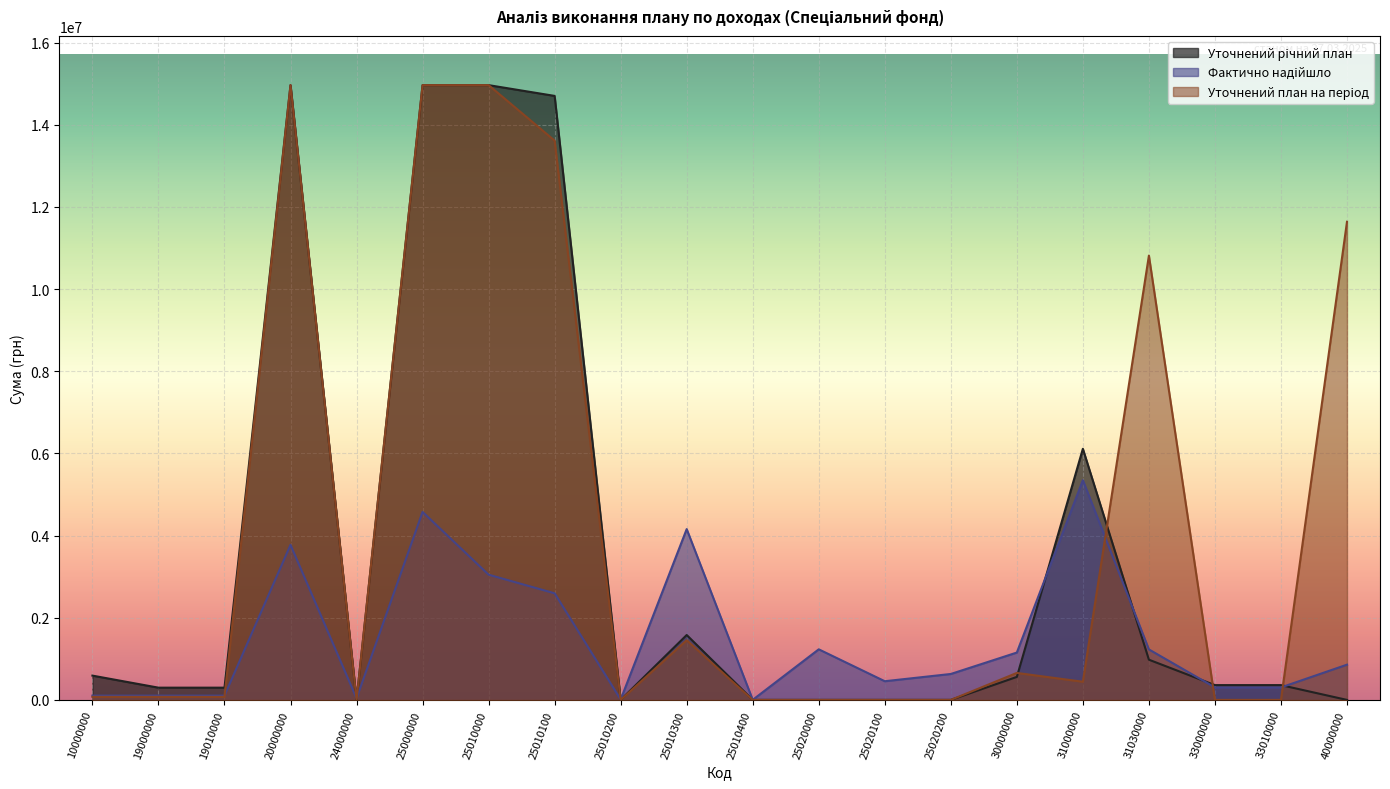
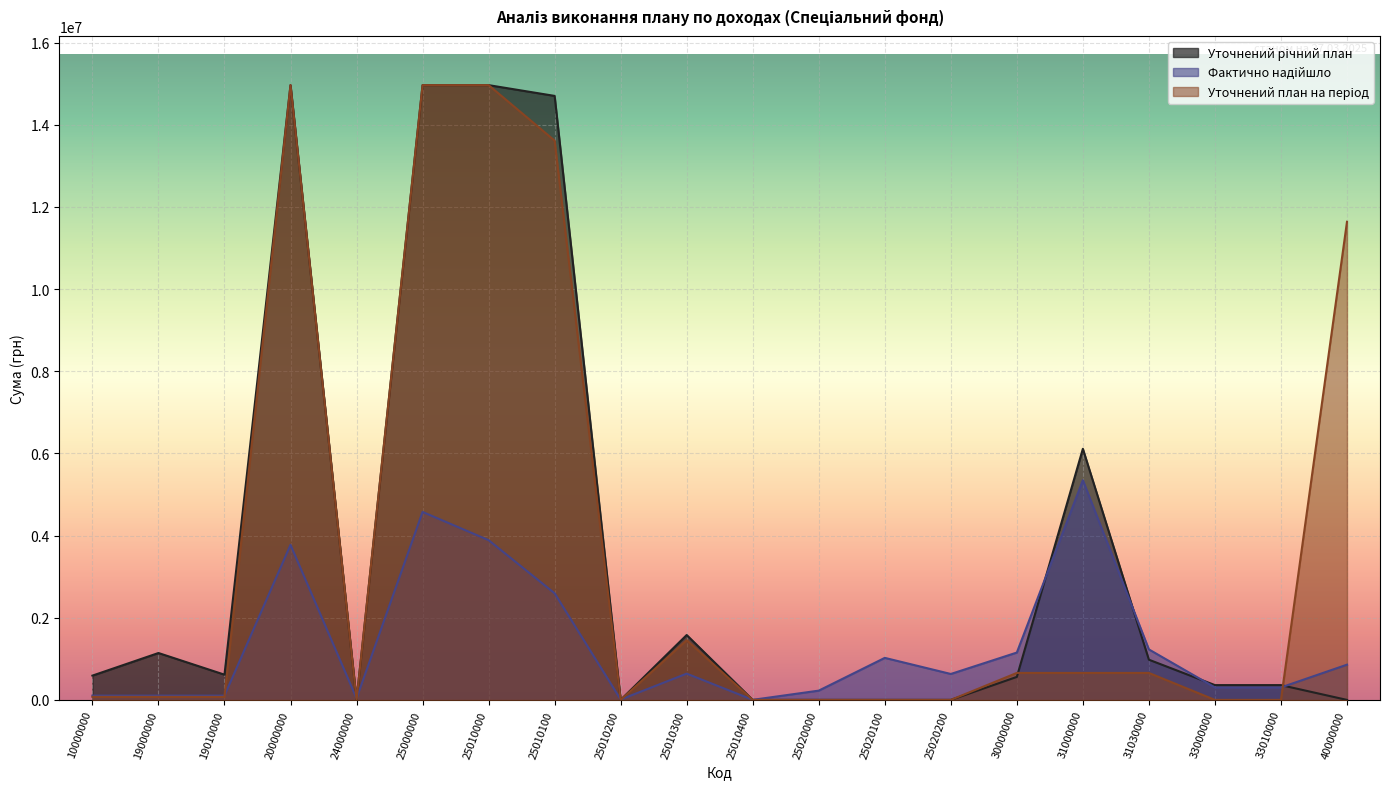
Уточнений річний план, 19000000: 300000 -> 1100000
Уточнений річний план, 19010000: 300000 -> 600000
Фактично надійшло, 25010000: 3000000 -> 3900000
Фактично надійшло, 25010300: 4200000 -> 600000
Фактично надійшло, 25020000: 1200000 -> 200000
Фактично надійшло, 25020100: 500000 -> 1000000
Уточнений план на період, 31000000: 400000 -> 700000
Уточнений план на період, 31030000: 10800000 -> 700000
